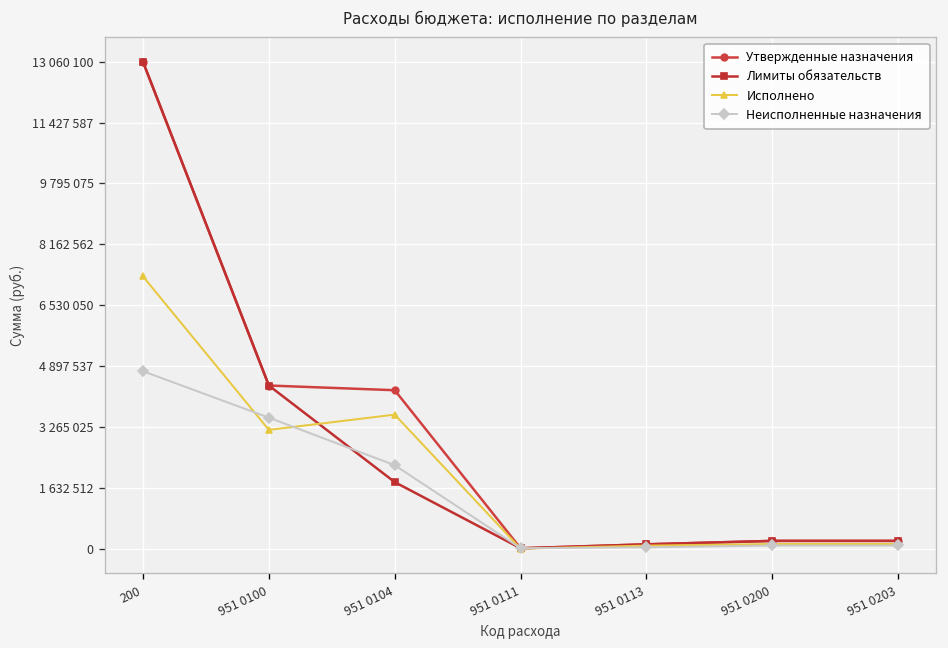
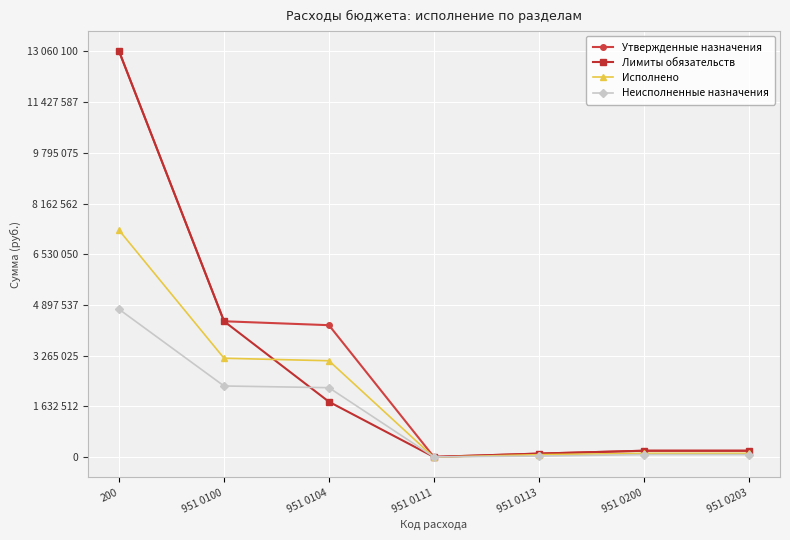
Неисполненные назначения, 951 0100: 3500000 -> 2300000
Исполнено, 951 0104: 3600000 -> 3100000
